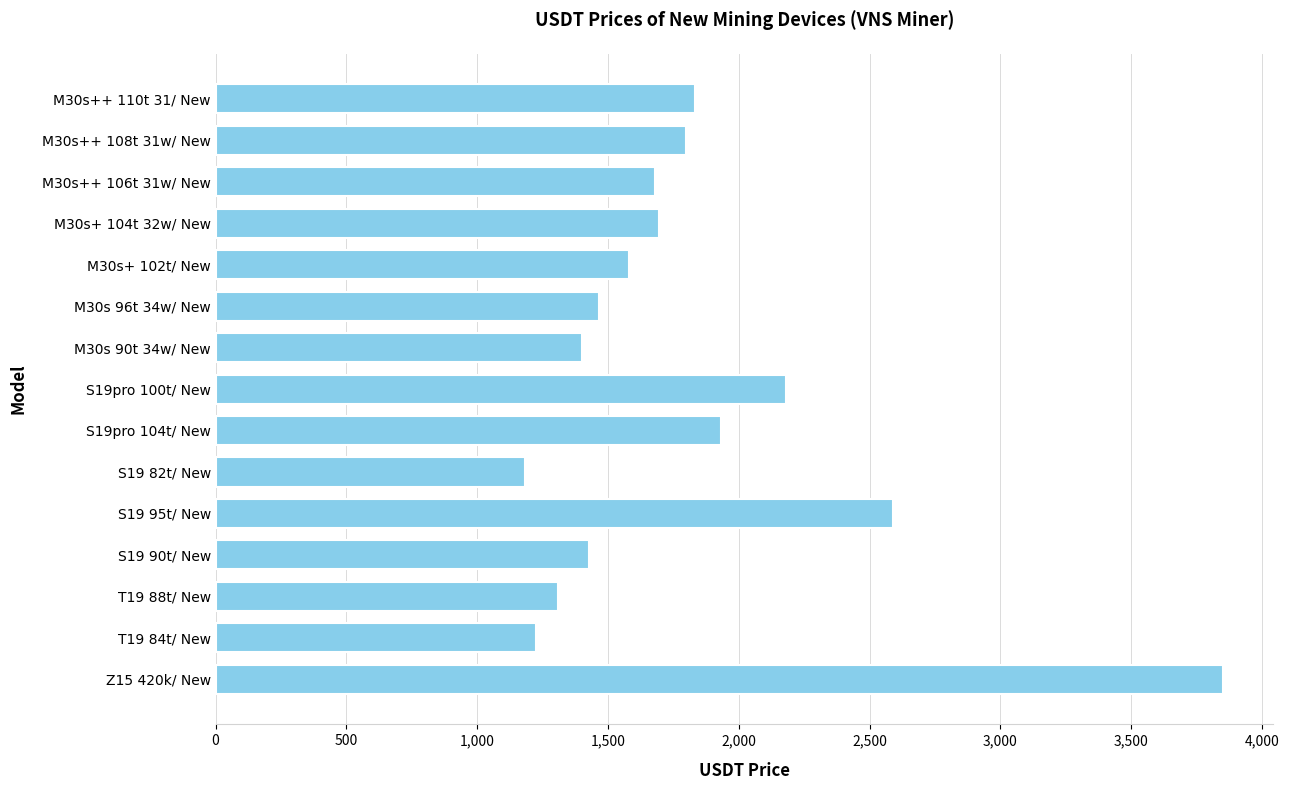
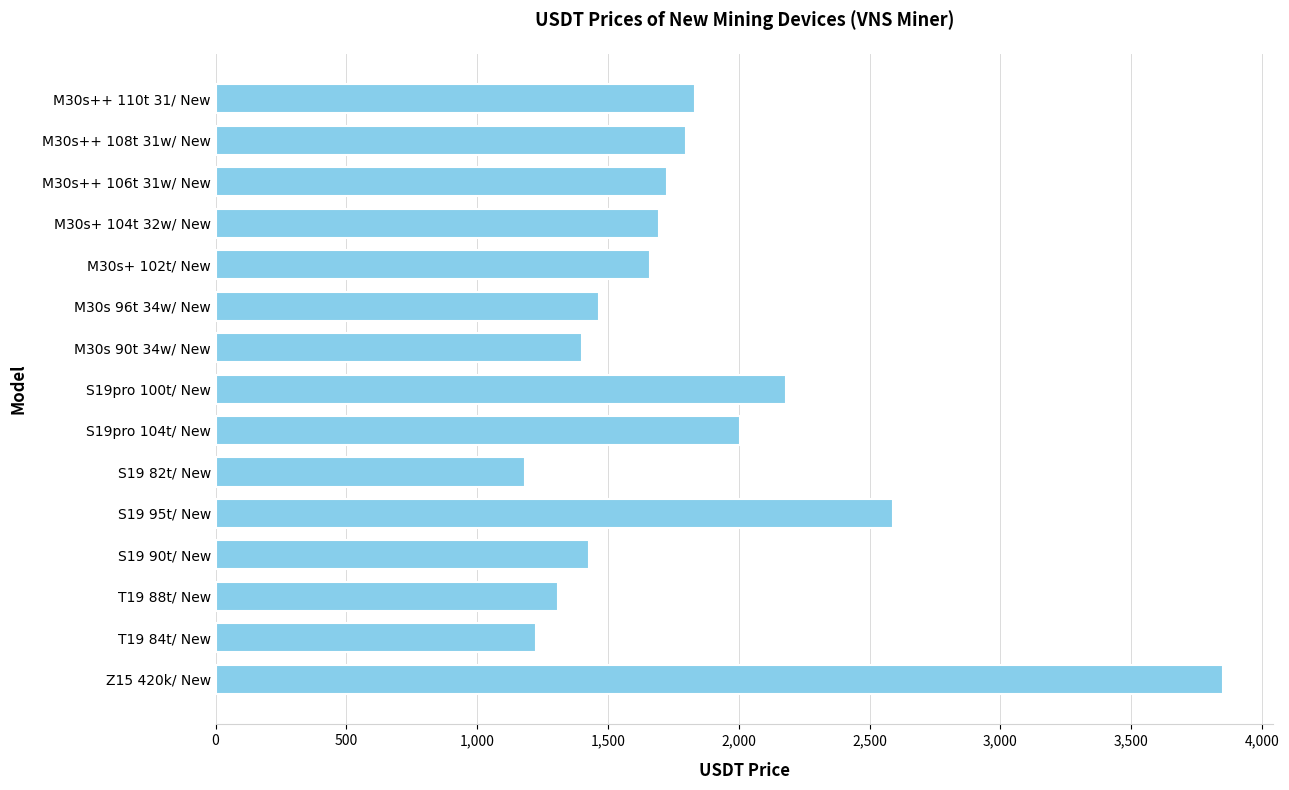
M30s++ 106t 31w/ New: 1,680 -> 1,720
M30s+ 102t/ New: 1,580 -> 1,660
S19pro 104t/ New: 1,930 -> 2,010
